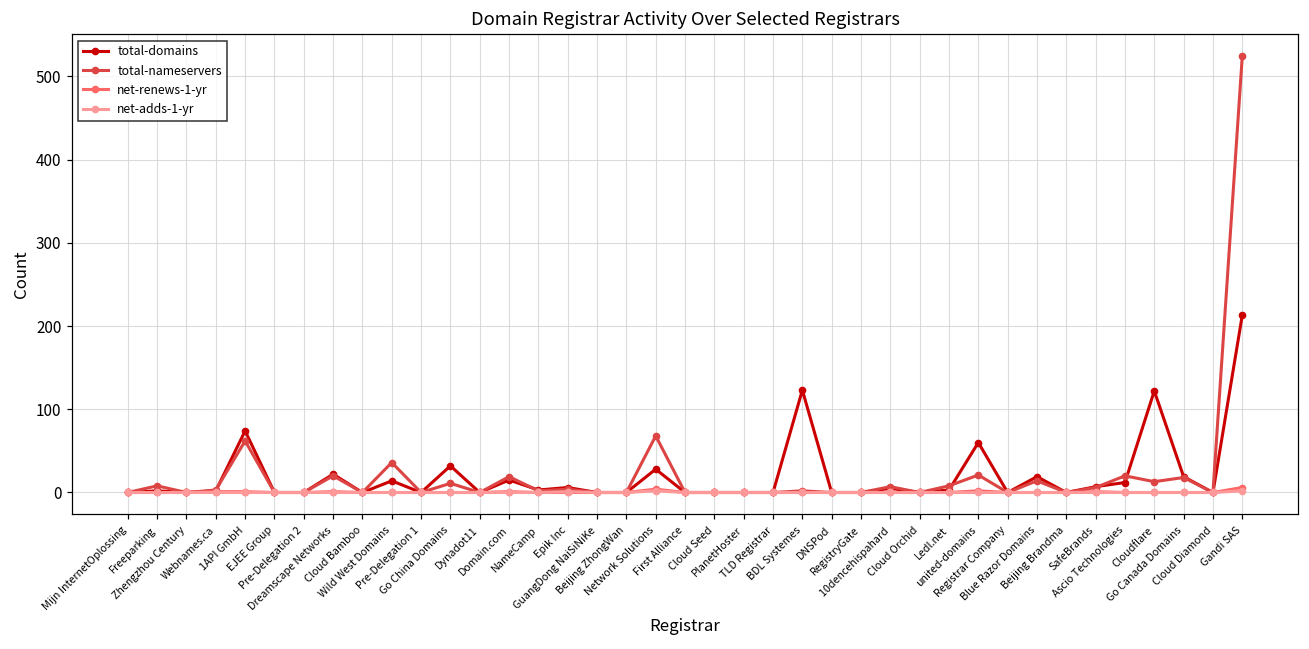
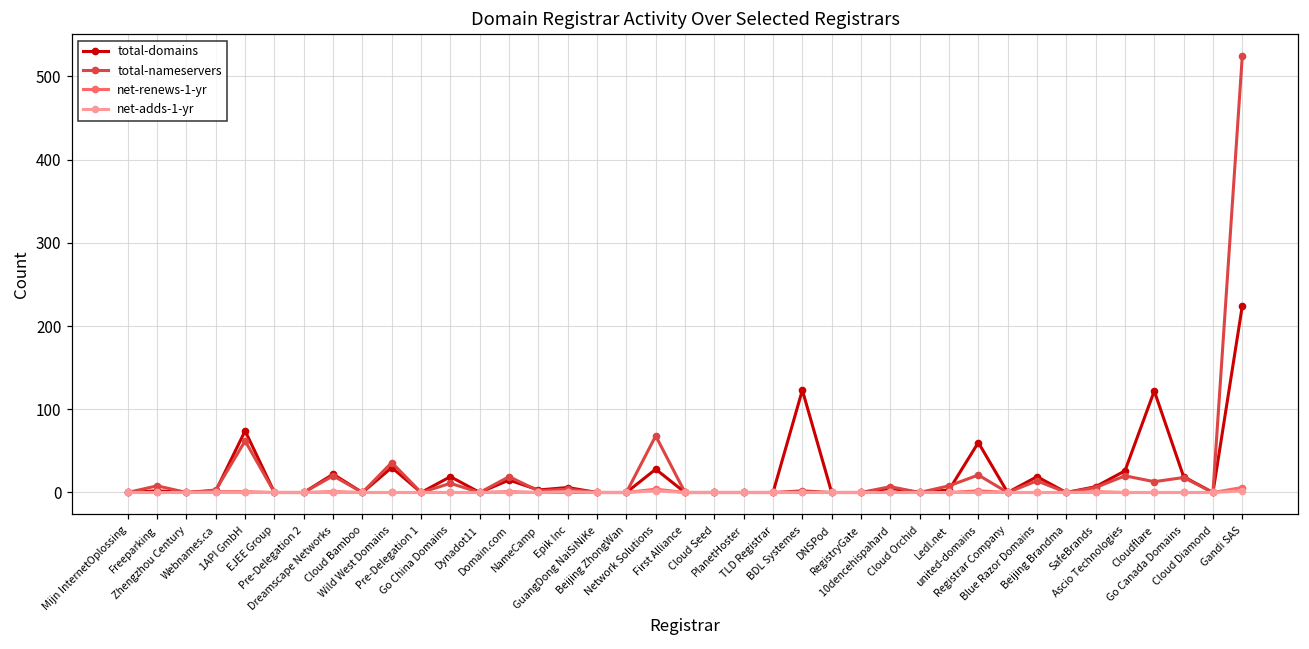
total-domains, Wild West Domains: 10 -> 30
total-domains, Go China Domains: 30 -> 20
total-domains, Ascio Technologies: 10 -> 30
total-domains, Gandi SAS: 210 -> 220
